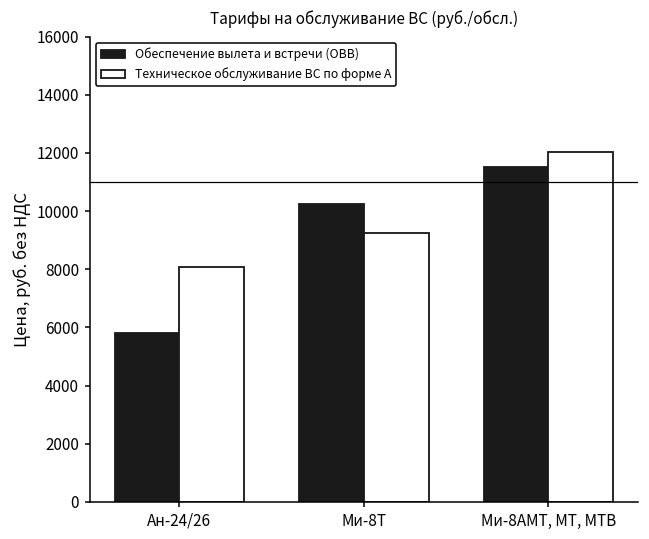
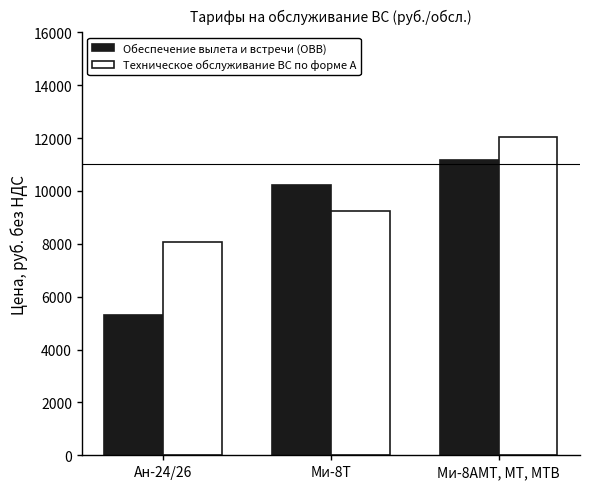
Обеспечение вылета и встречи (ОВВ), Ан-24/26: 5800 -> 5300
Обеспечение вылета и встречи (ОВВ), Ми-8АМТ, МТ, МТВ: 11500 -> 11200
